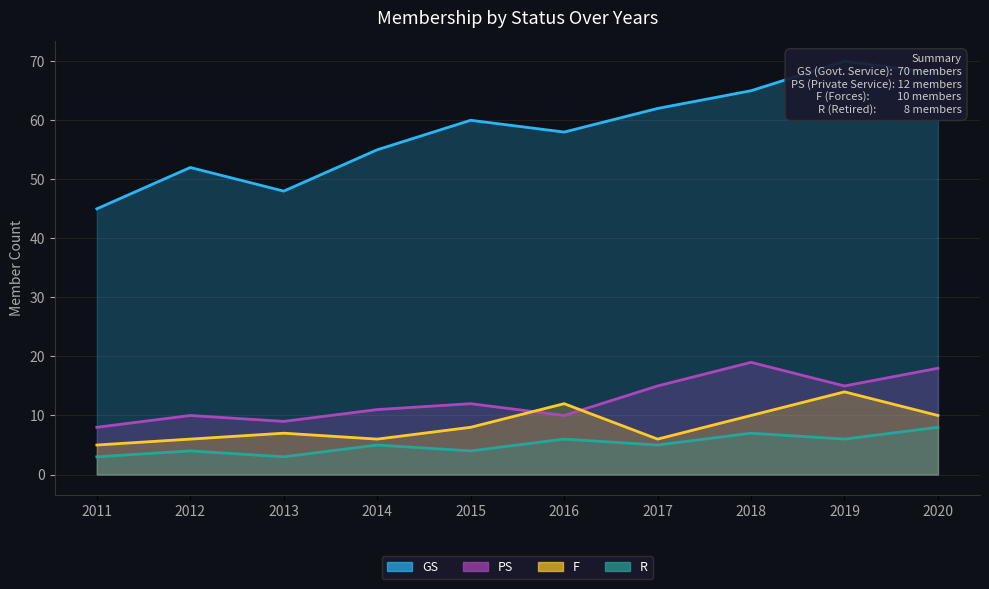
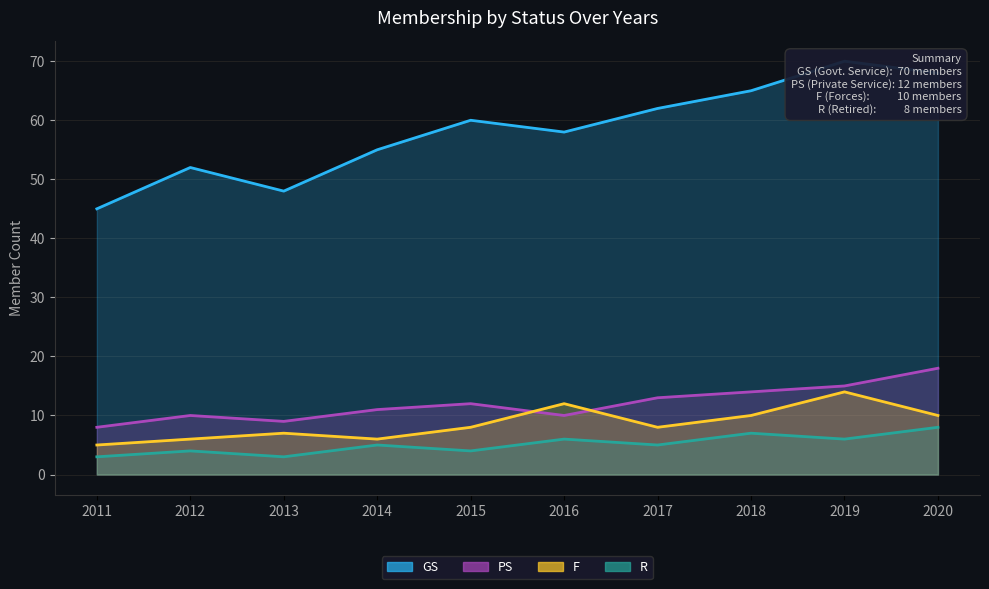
PS, 2017: 15 -> 13
F, 2017: 6 -> 8
PS, 2018: 19 -> 14
